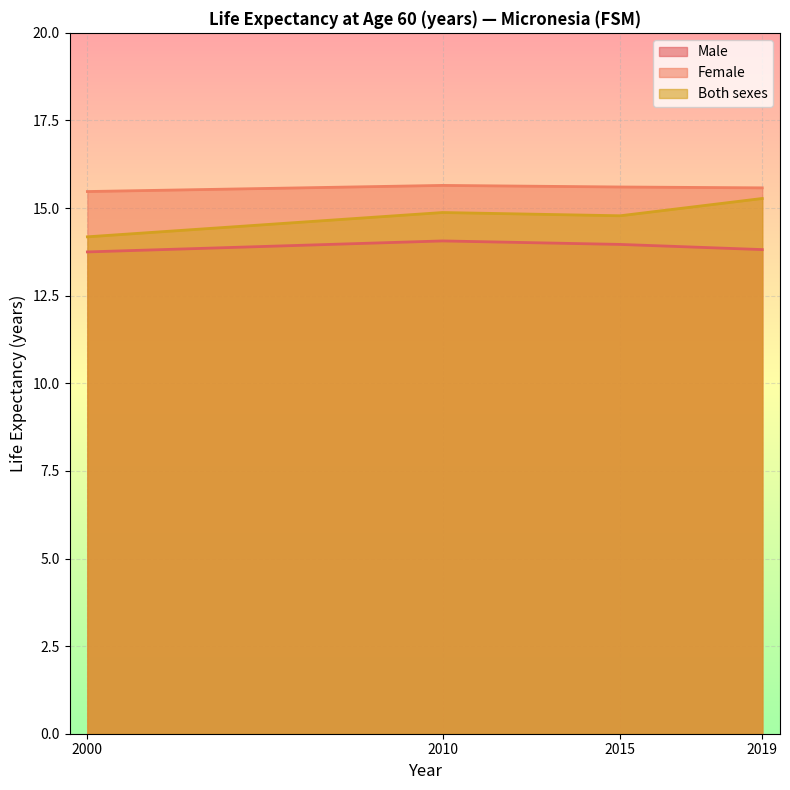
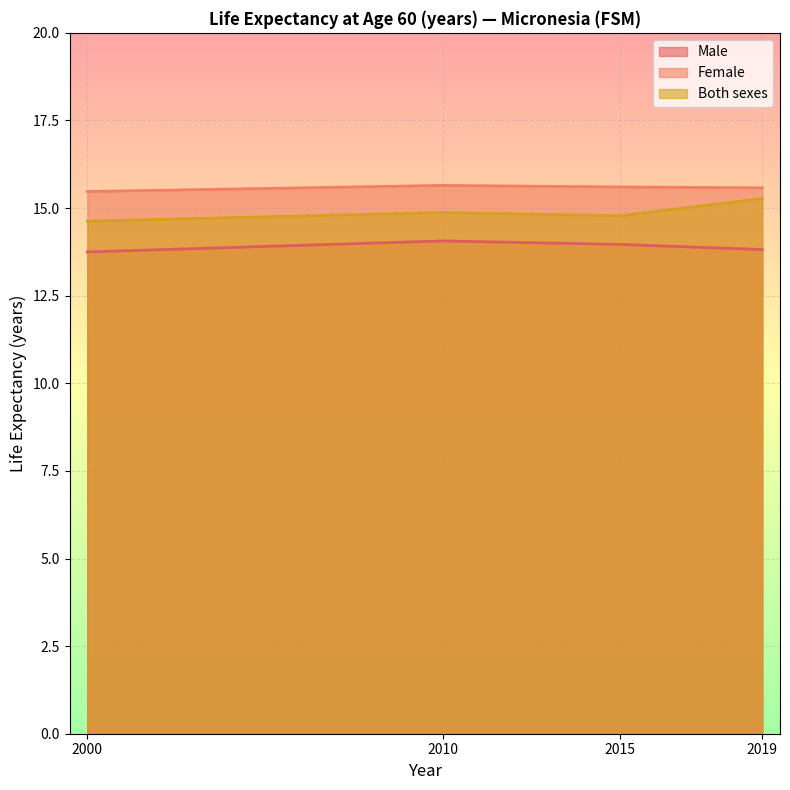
Both sexes, 2000: 14.2 -> 14.6
